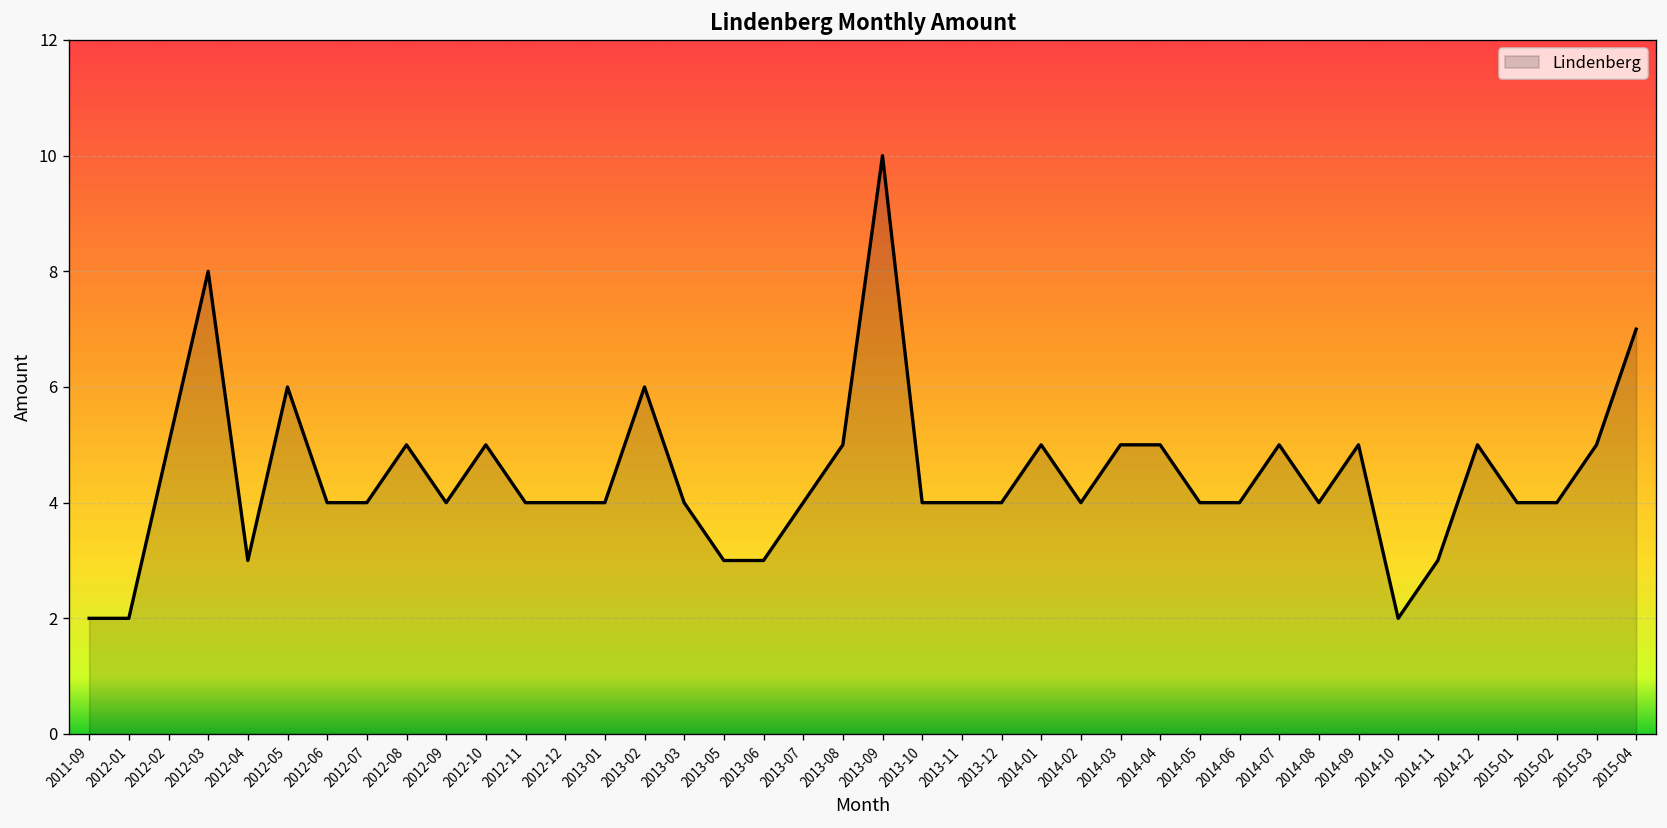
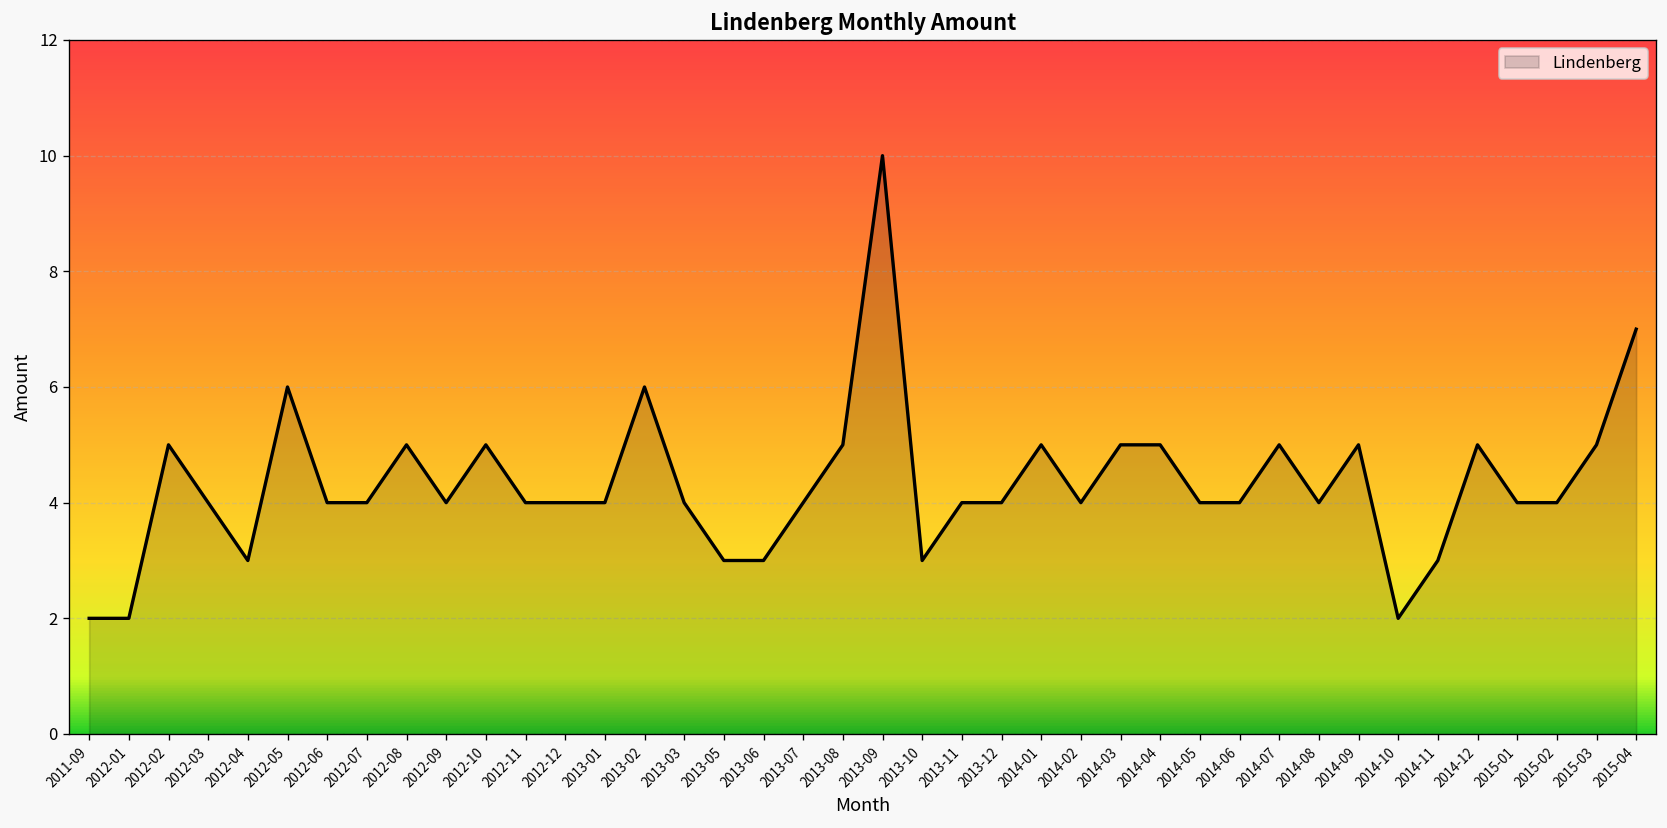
2012-03: 8 -> 4
2013-10: 4 -> 3
